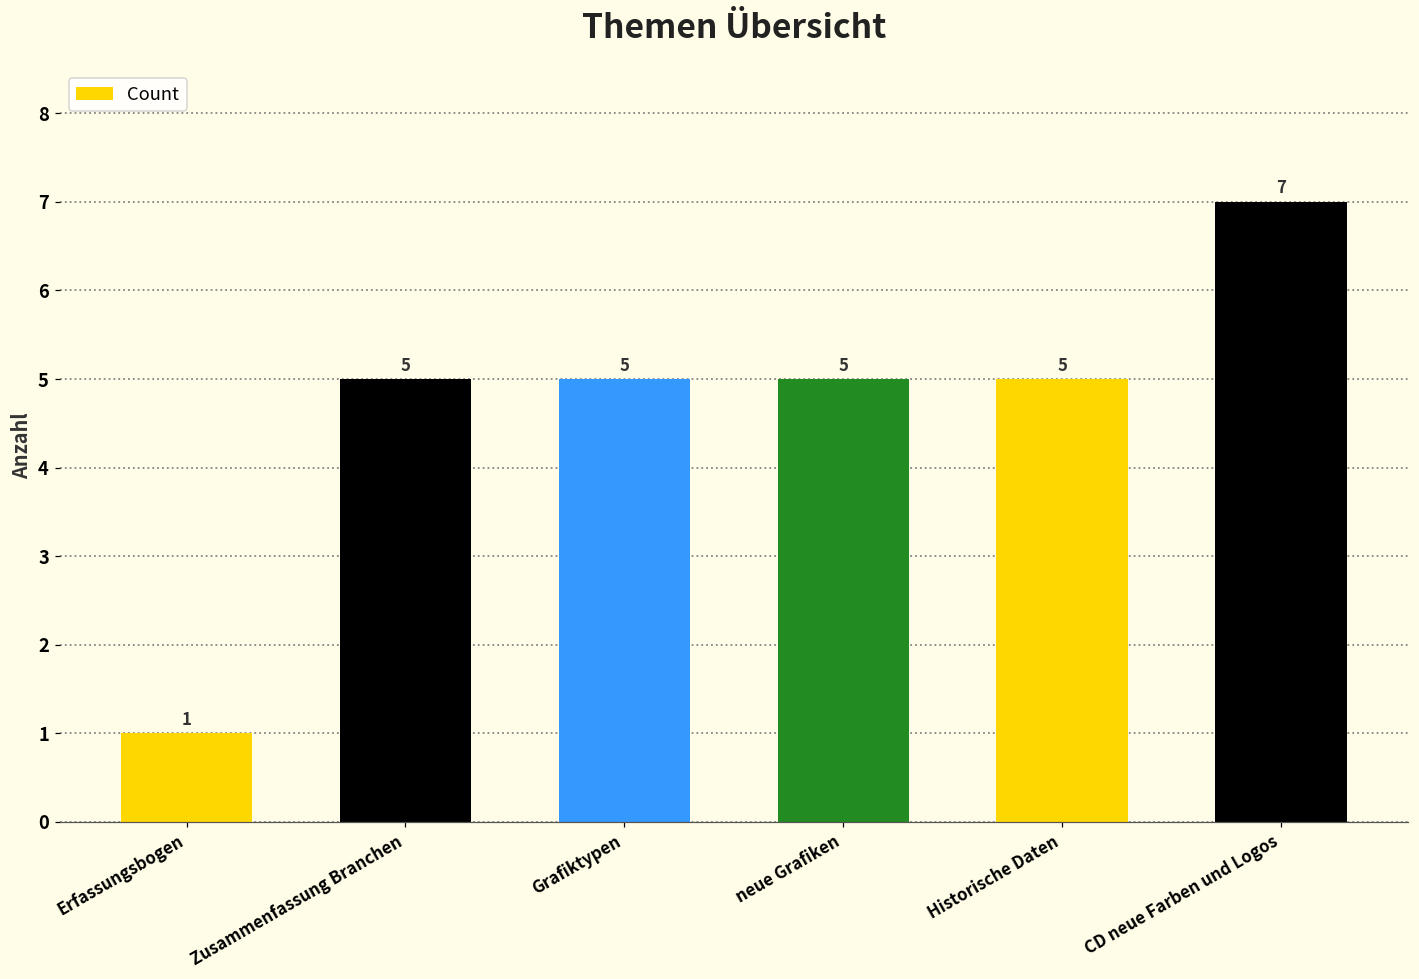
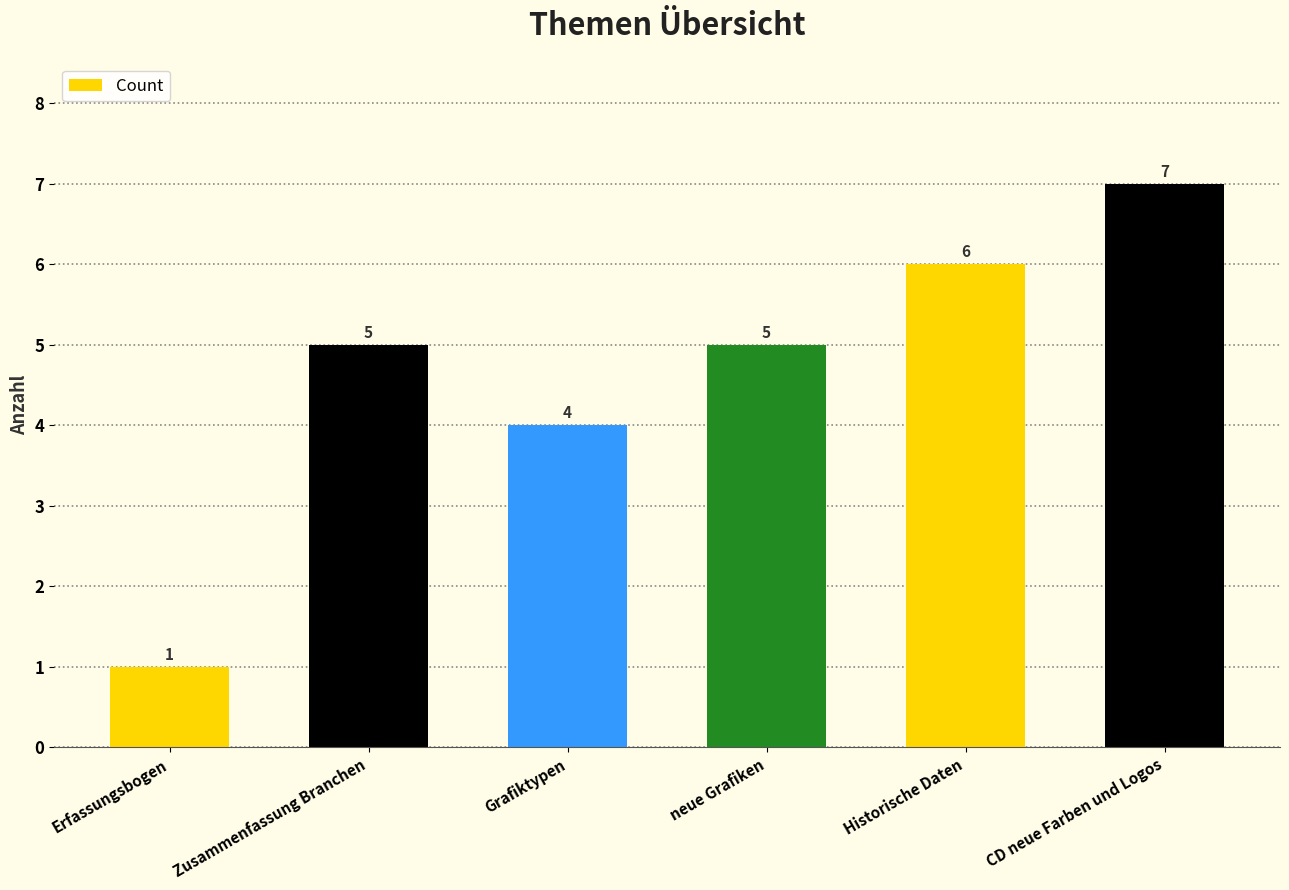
Grafiktypen: 5 -> 4
Historische Daten: 5 -> 6
